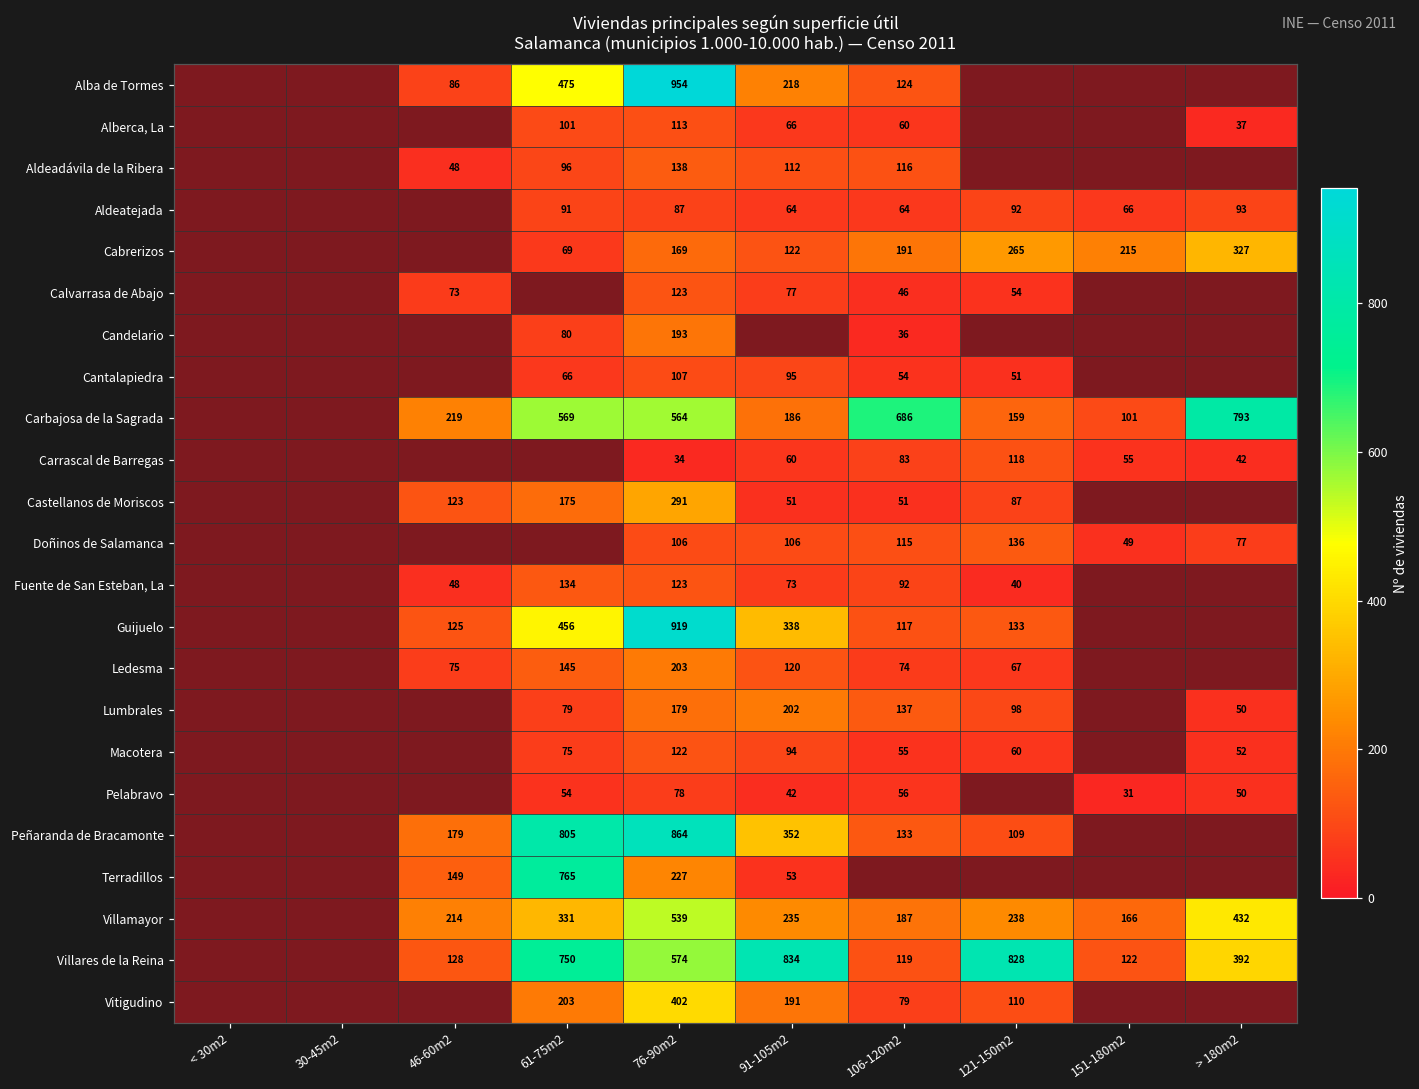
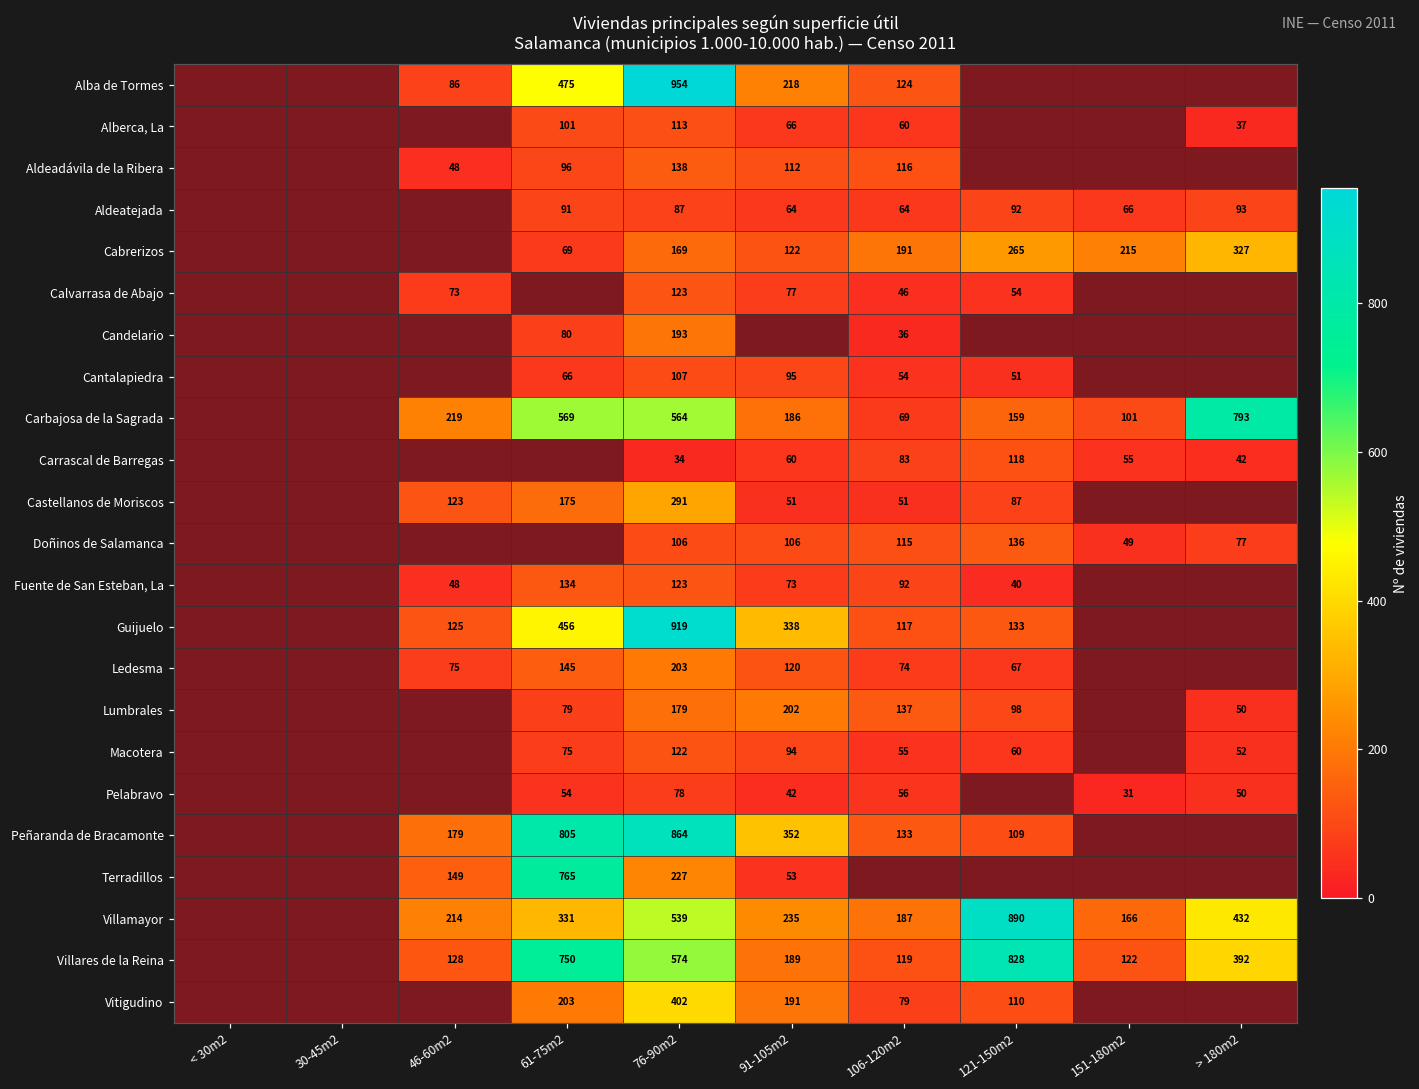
Carbajosa de la Sagrada, 106-120m2: 686 -> 69
Villamayor, 121-150m2: 238 -> 890
Villares de la Reina, 91-105m2: 834 -> 189
